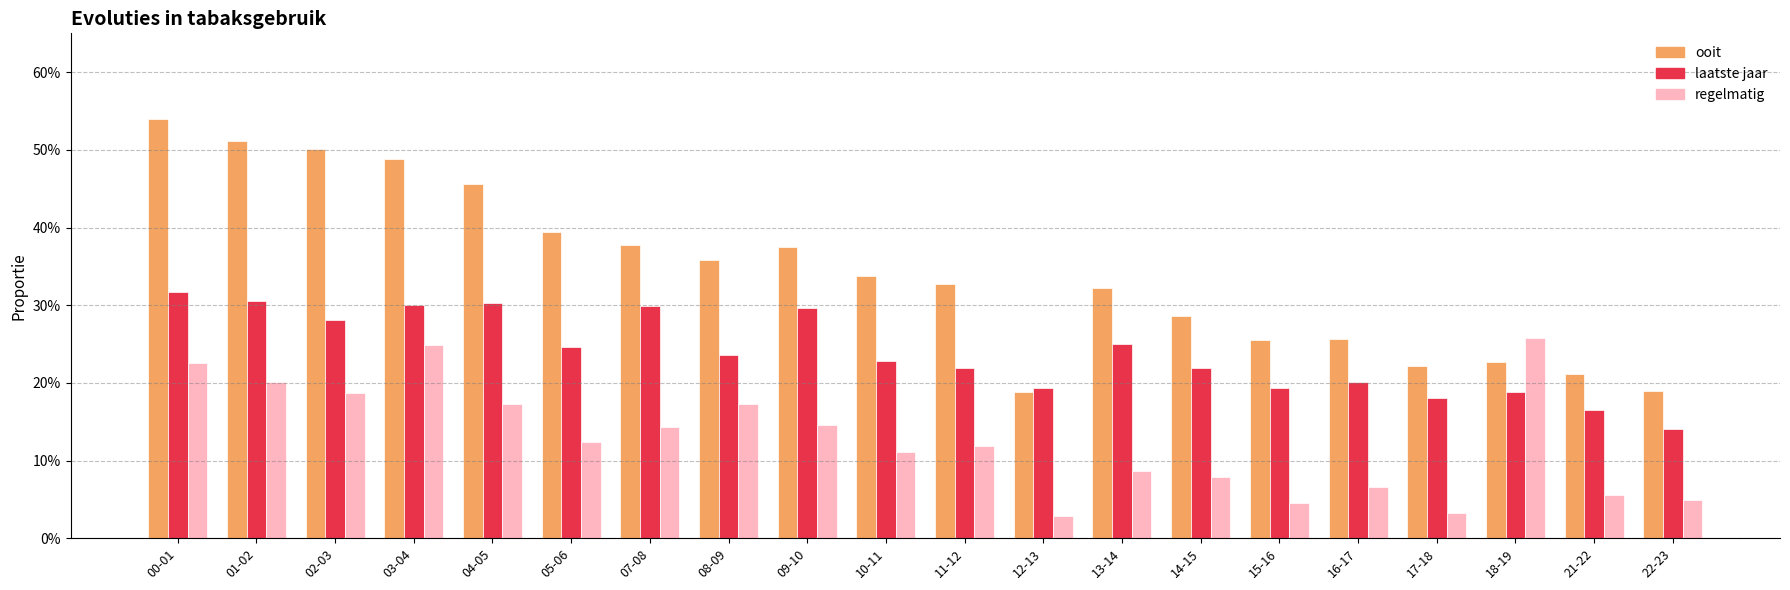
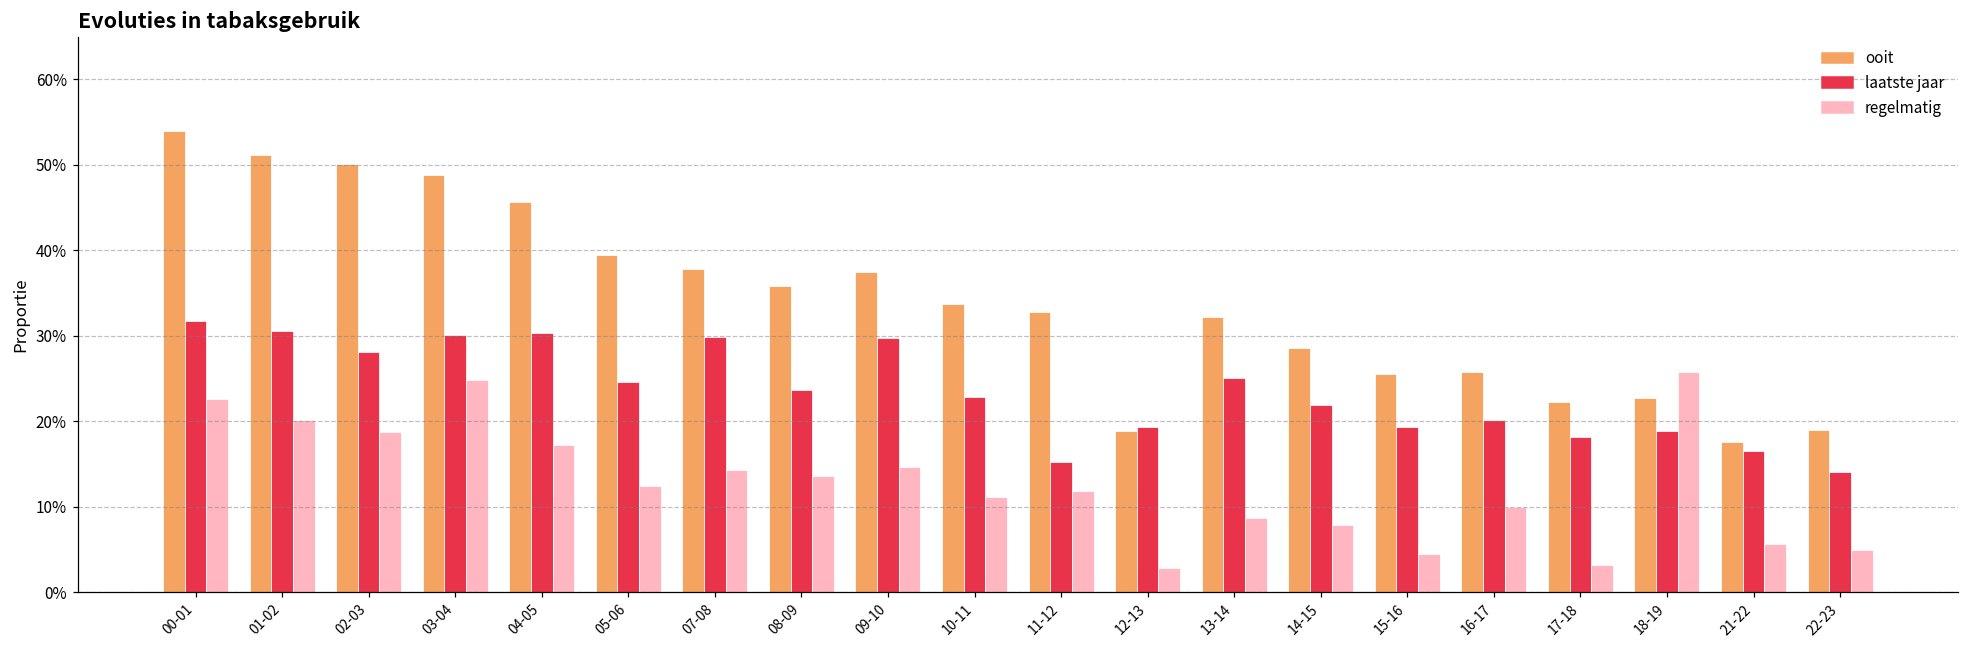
regelmatig, 08-09: 17% -> 14%
laatste jaar, 11-12: 22% -> 15%
regelmatig, 16-17: 7% -> 10%
ooit, 21-22: 21% -> 18%
